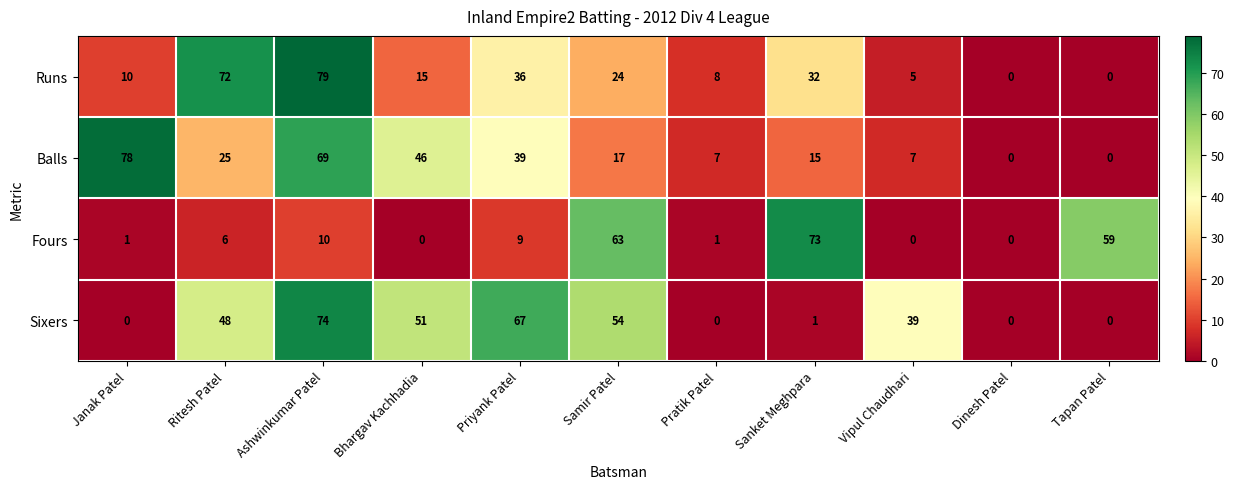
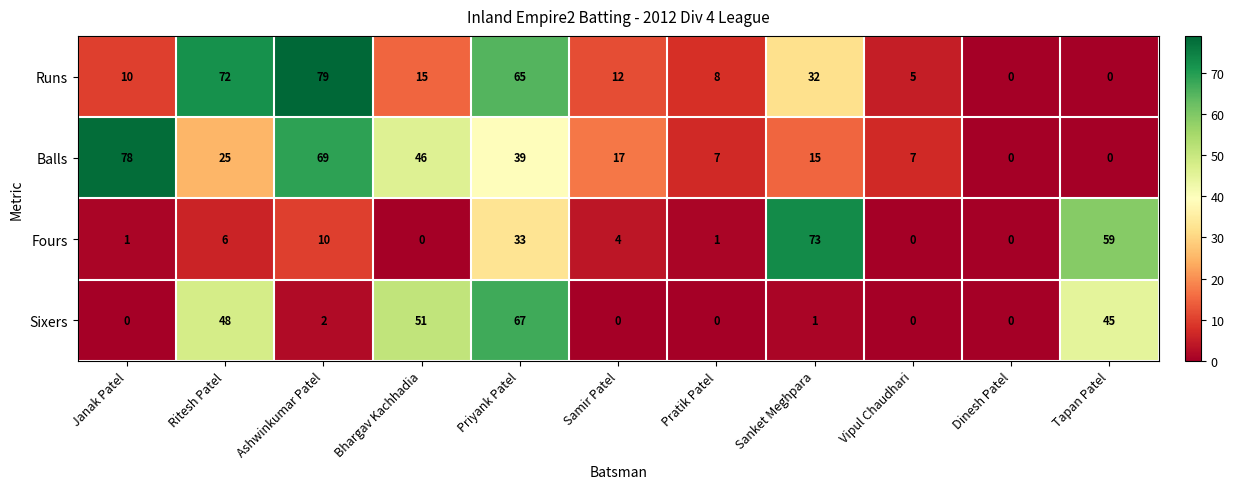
Runs, Priyank Patel: 36 -> 65
Runs, Samir Patel: 24 -> 12
Fours, Priyank Patel: 9 -> 33
Fours, Samir Patel: 63 -> 4
Sixers, Ashwinkumar Patel: 74 -> 2
Sixers, Samir Patel: 54 -> 0
Sixers, Vipul Chaudhari: 39 -> 0
Sixers, Tapan Patel: 0 -> 45
